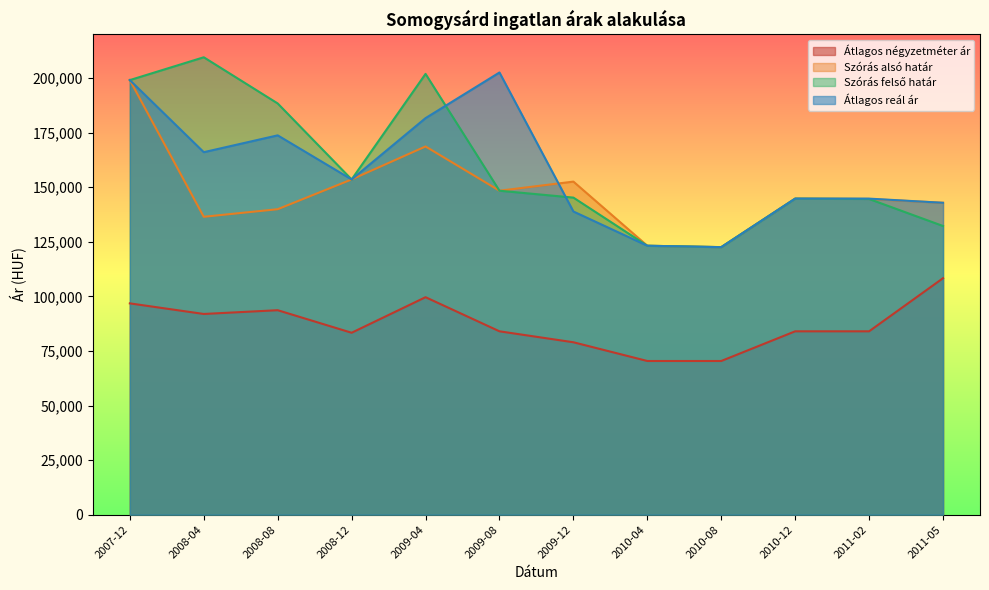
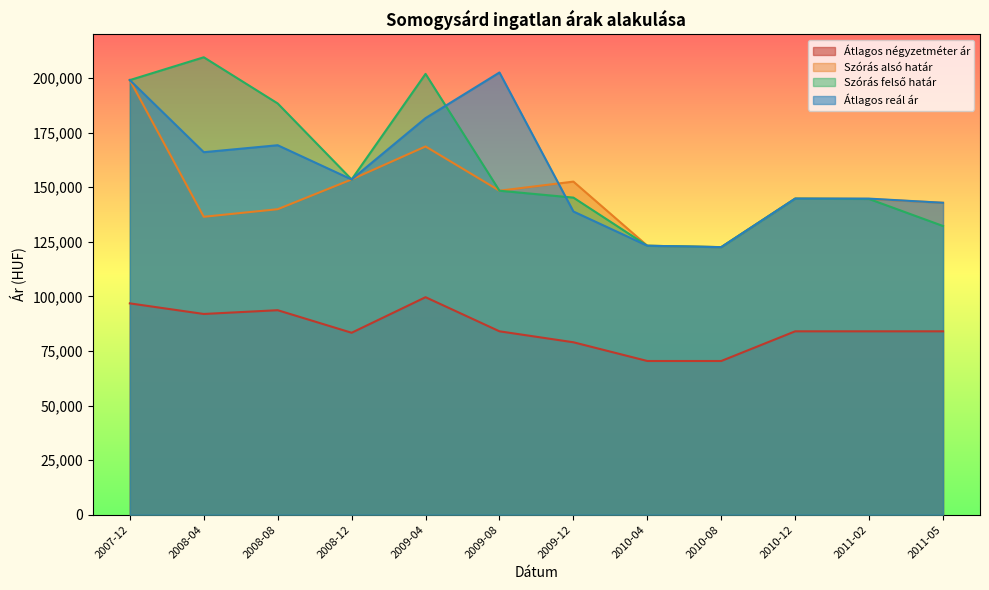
Átlagos reál ár, 2008-08: 174,000 -> 169,000
Átlagos négyzetméter ár, 2011-05: 108,000 -> 84,000
